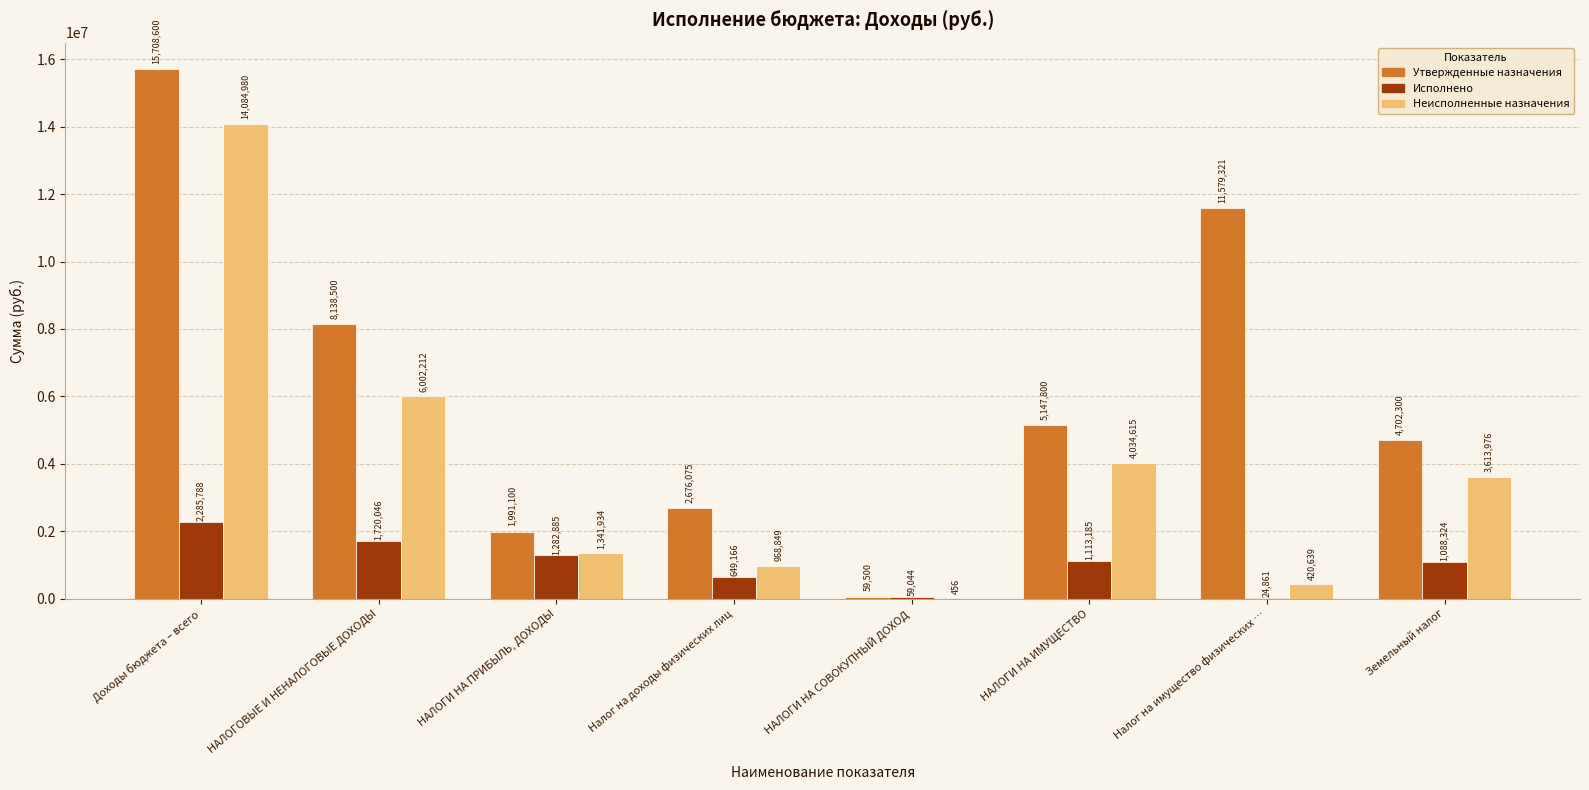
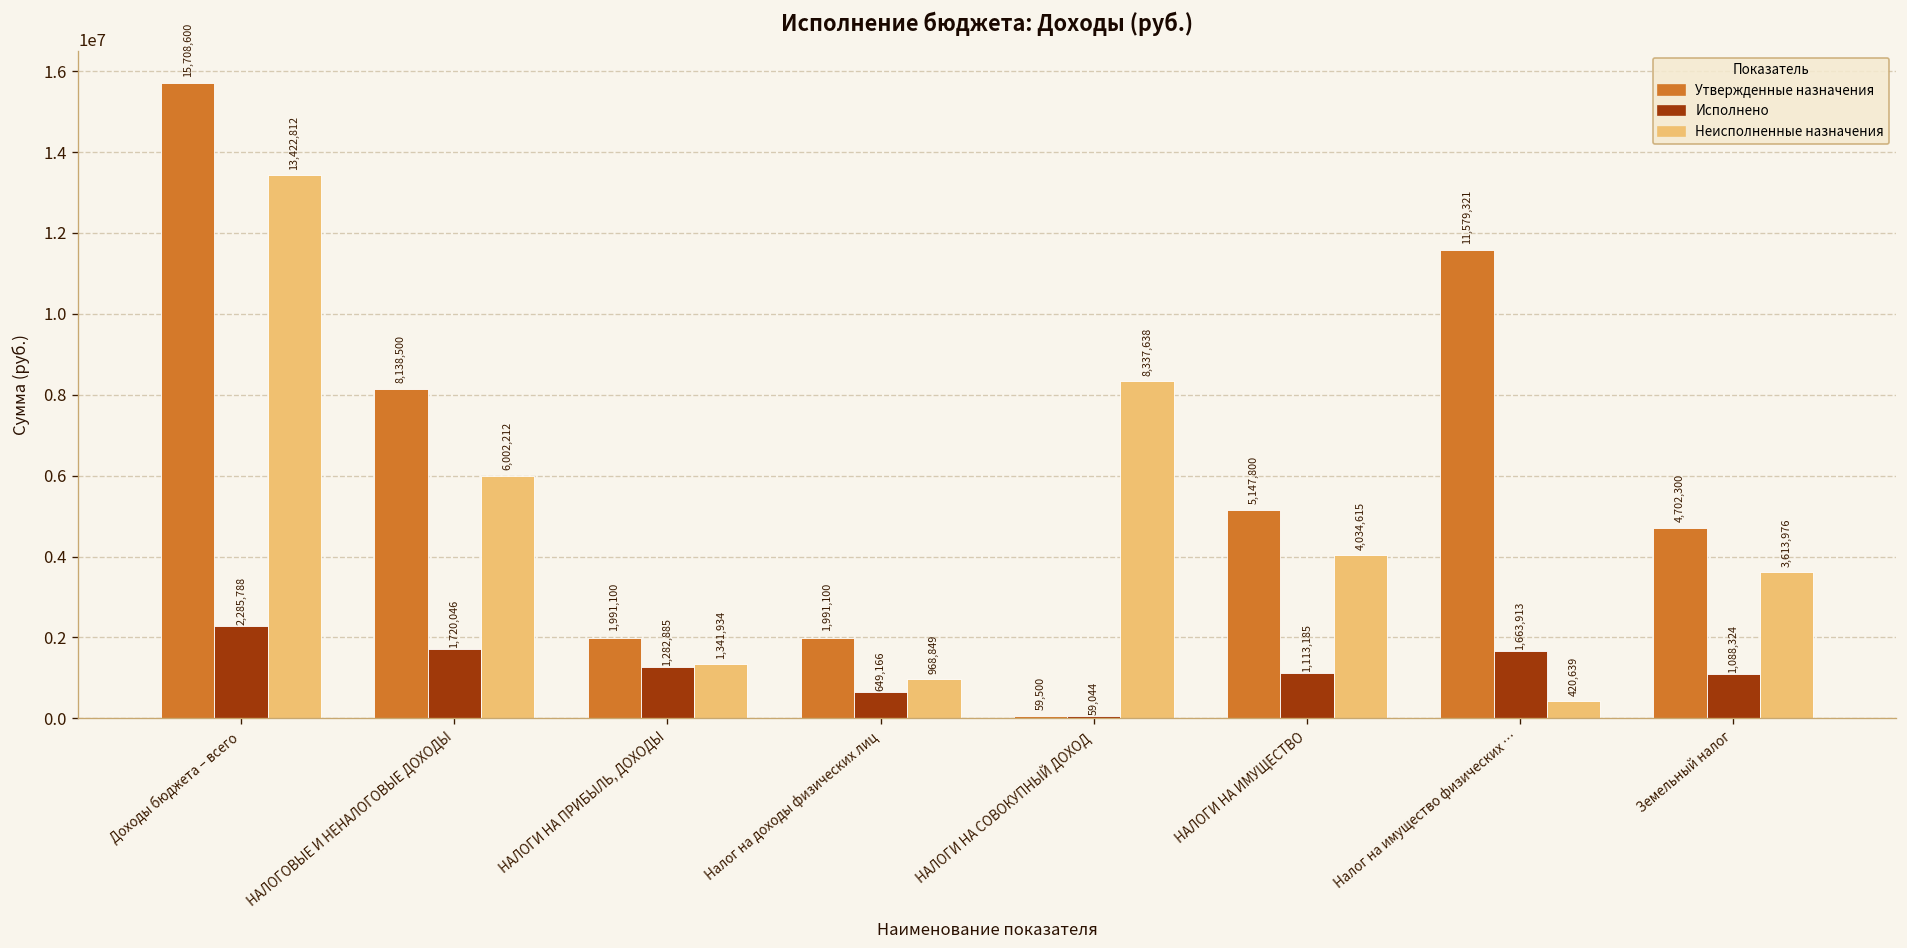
Неисполненные назначения, Доходы бюджета – всего: 14,084,980 -> 13,422,812
Утвержденные назначения, Налог на доходы физических лиц: 2,676,075 -> 1,991,100
Неисполненные назначения, НАЛОГИ НА СОВОКУПНЫЙ ДОХОД: 456 -> 8,337,638
Исполнено, Налог на имущество физических …: 24,861 -> 1,663,913
